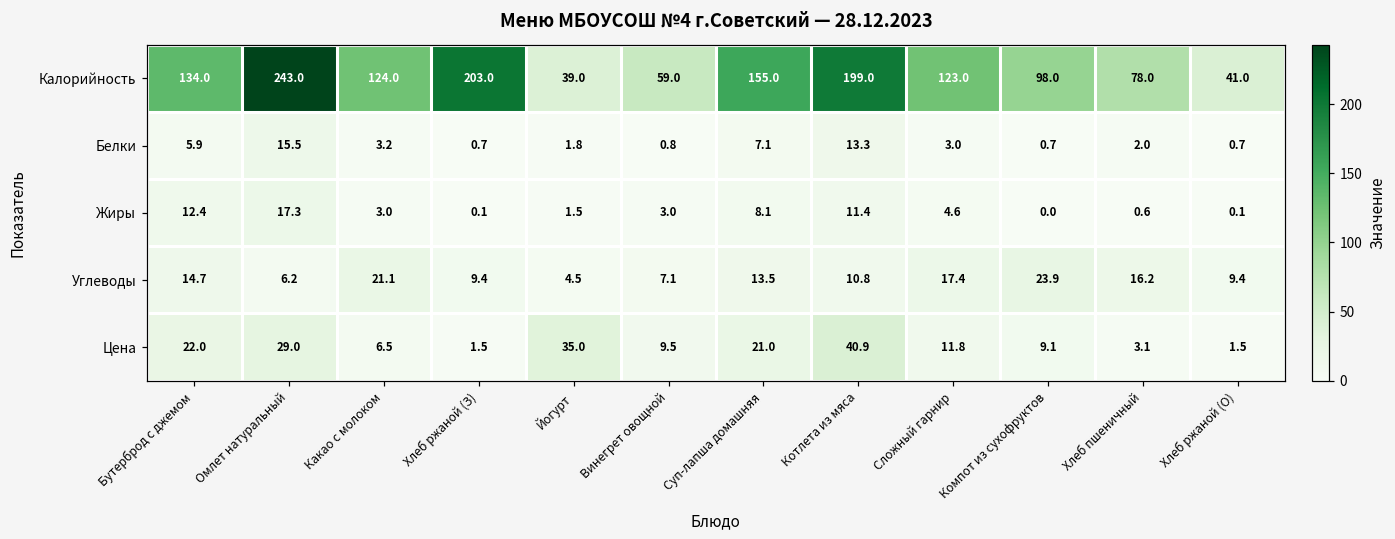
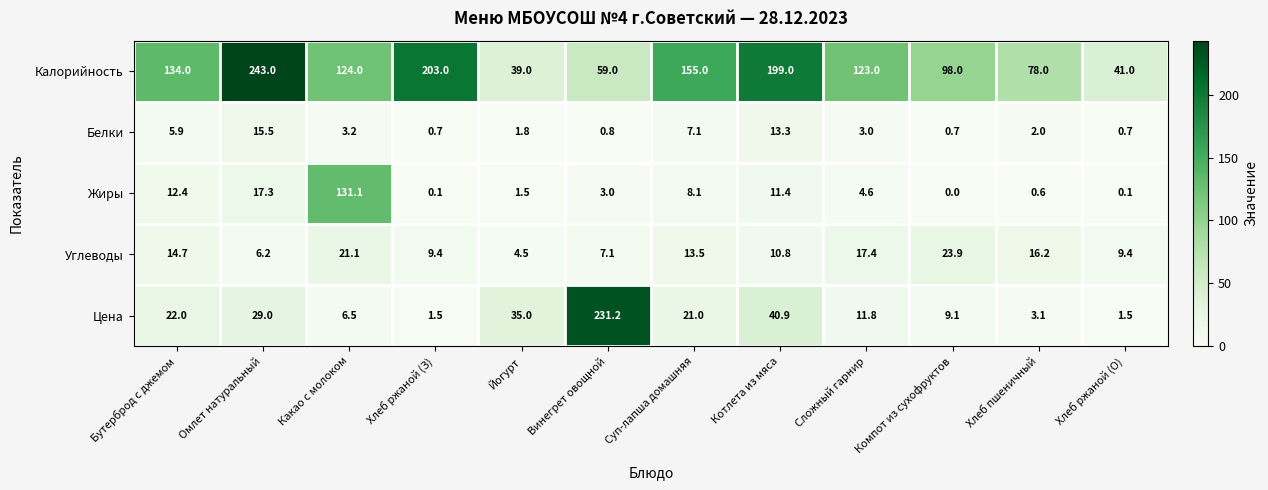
Жиры, Какао с молоком: 3.0 -> 131.1
Цена, Винегрет овощной: 9.5 -> 231.2
